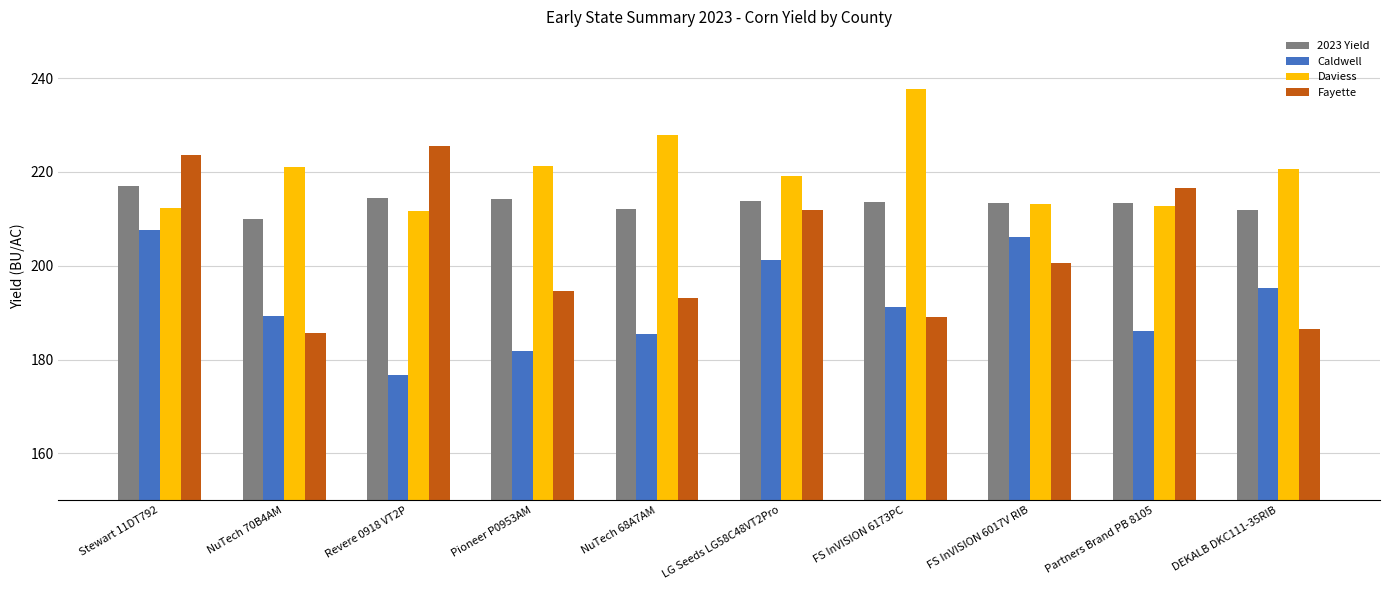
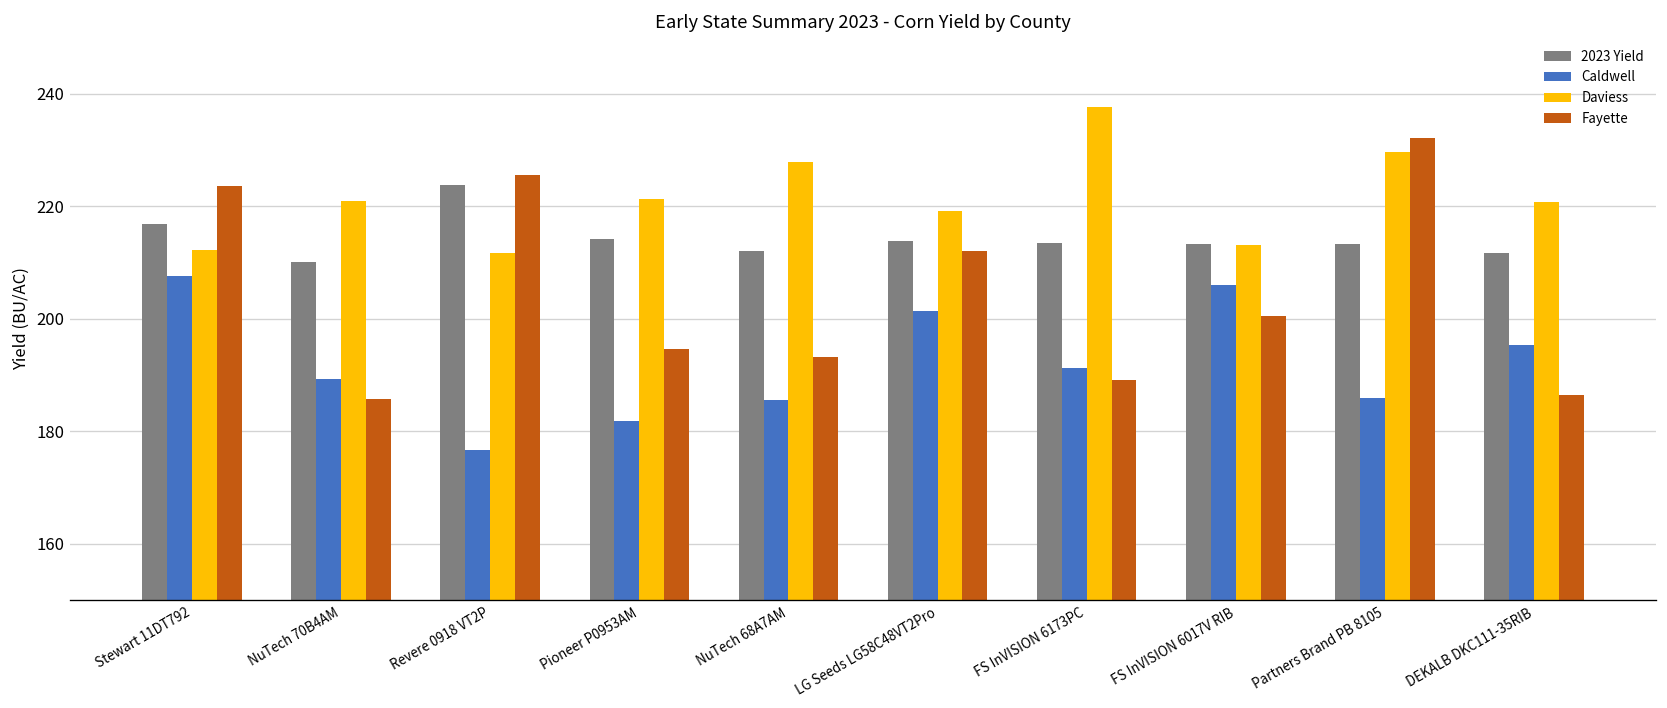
2023 Yield, Revere 0918 VT2P: 214 -> 224
Daviess, Partners Brand PB 8105: 213 -> 230
Fayette, Partners Brand PB 8105: 217 -> 232
